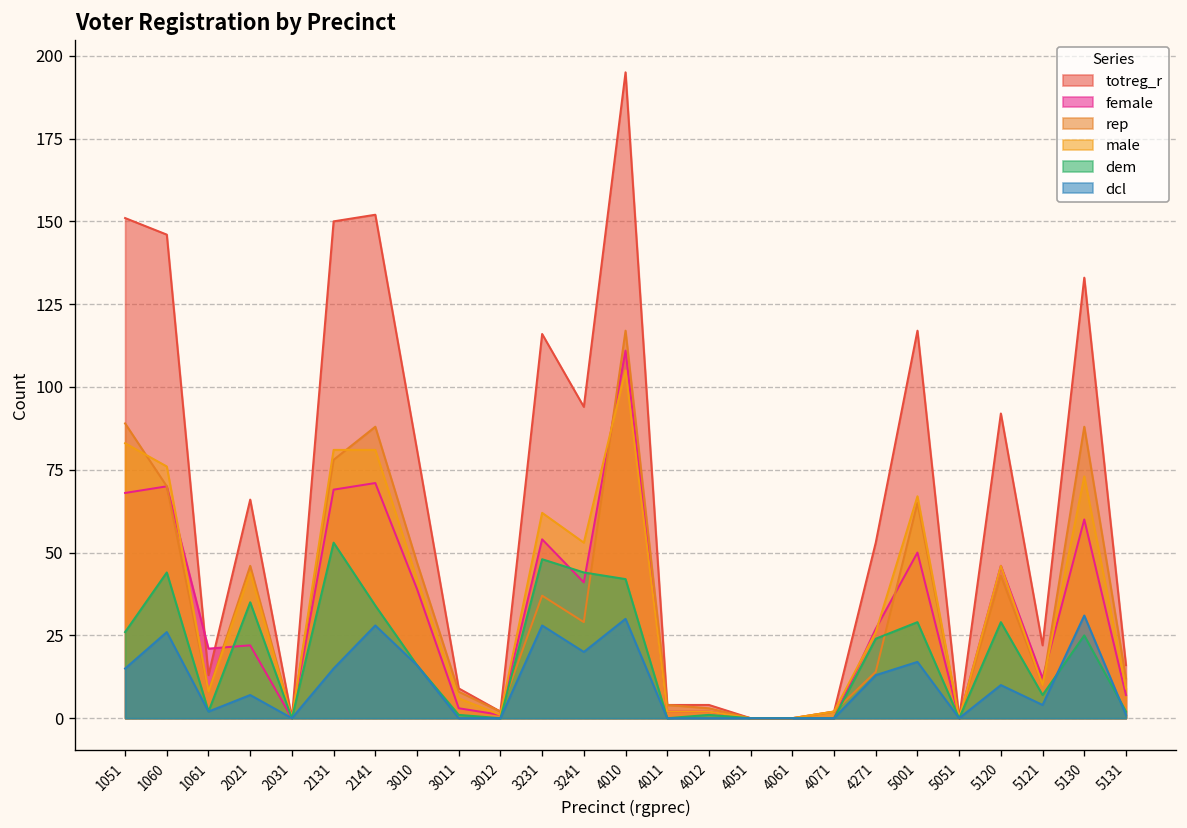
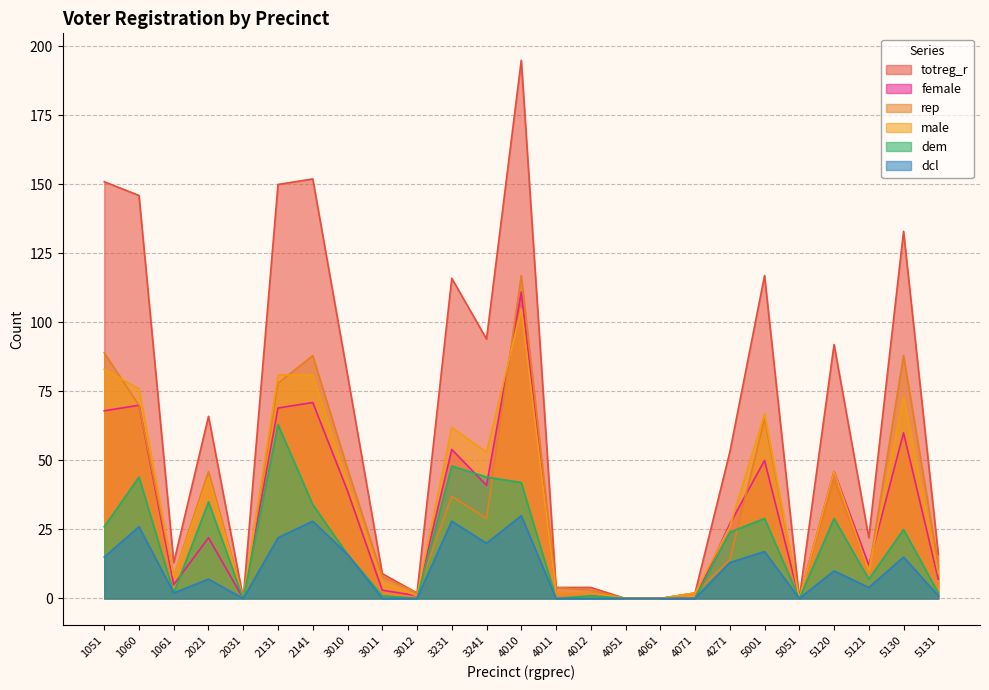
female, 1061: 21 -> 5
dem, 2131: 53 -> 63
dcl, 2131: 15 -> 22
dcl, 5130: 31 -> 15
